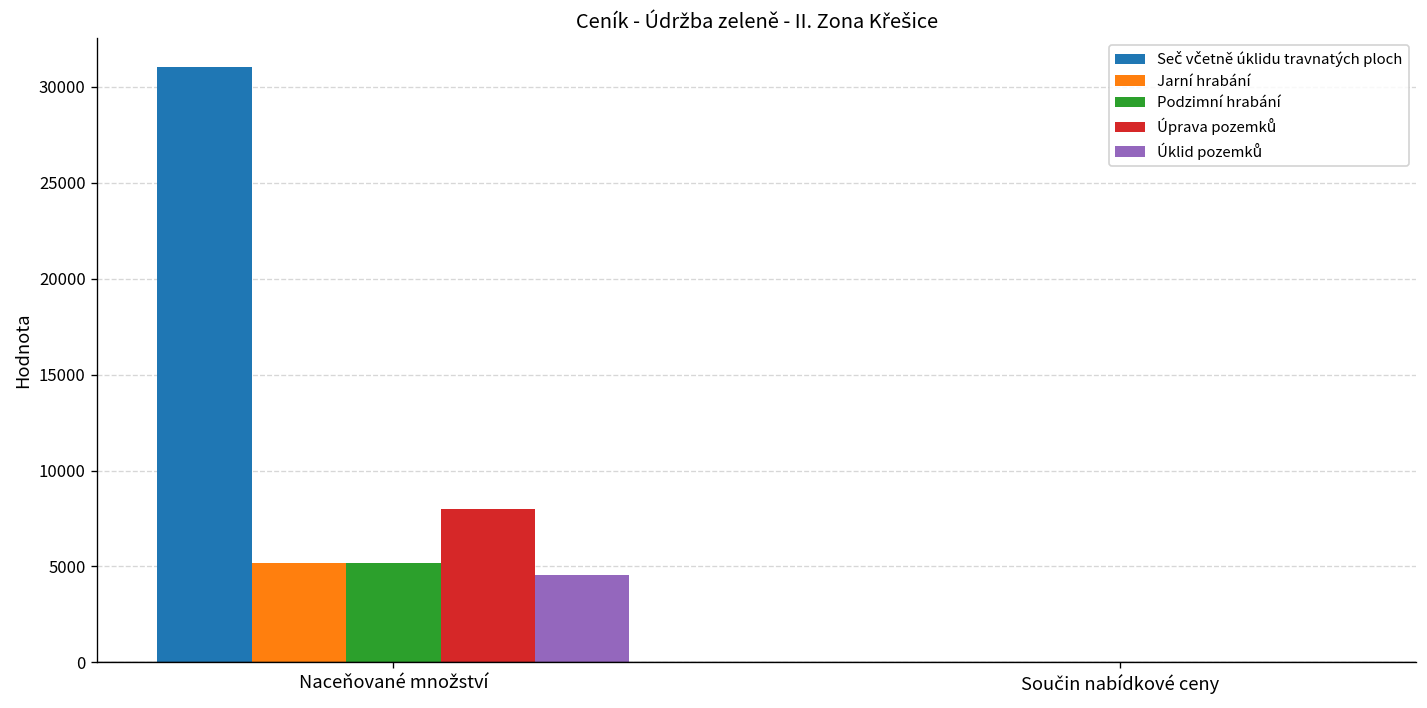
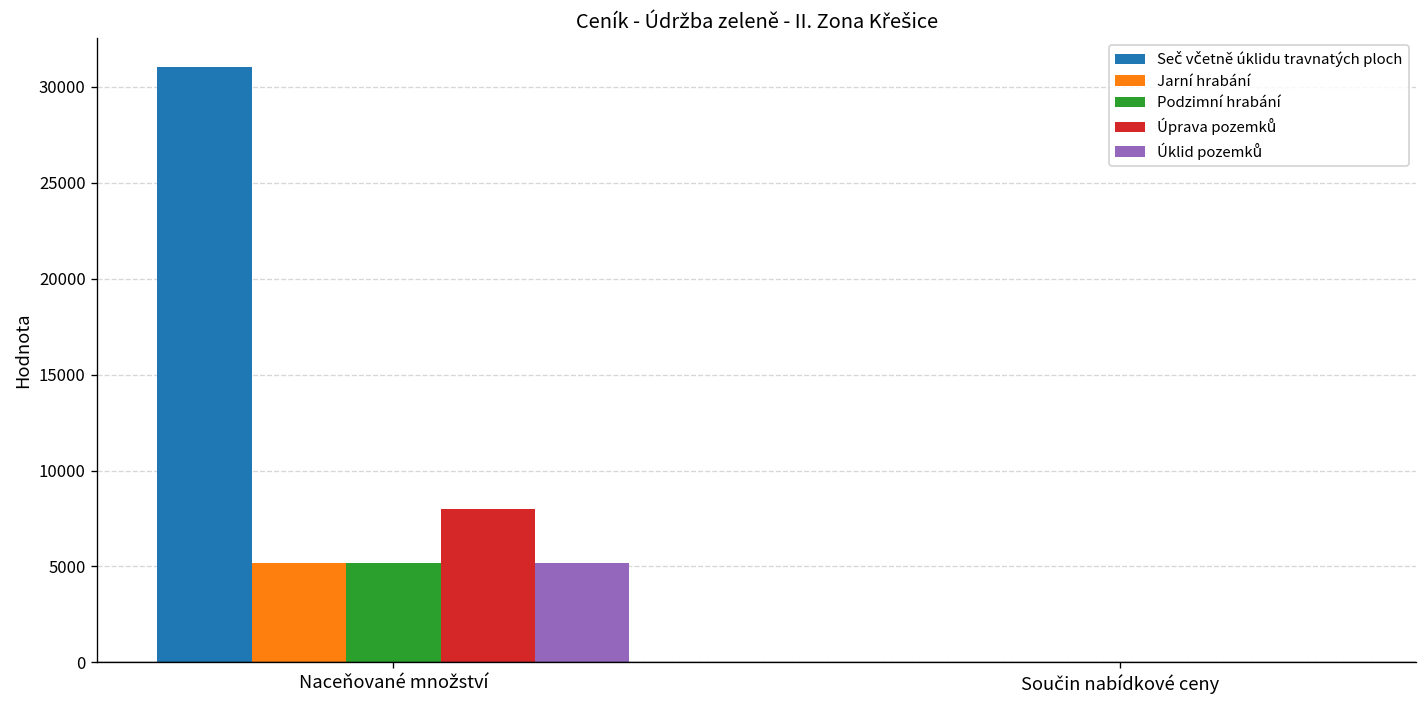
Úklid pozemků, Naceňované množství: 4600 -> 5200
